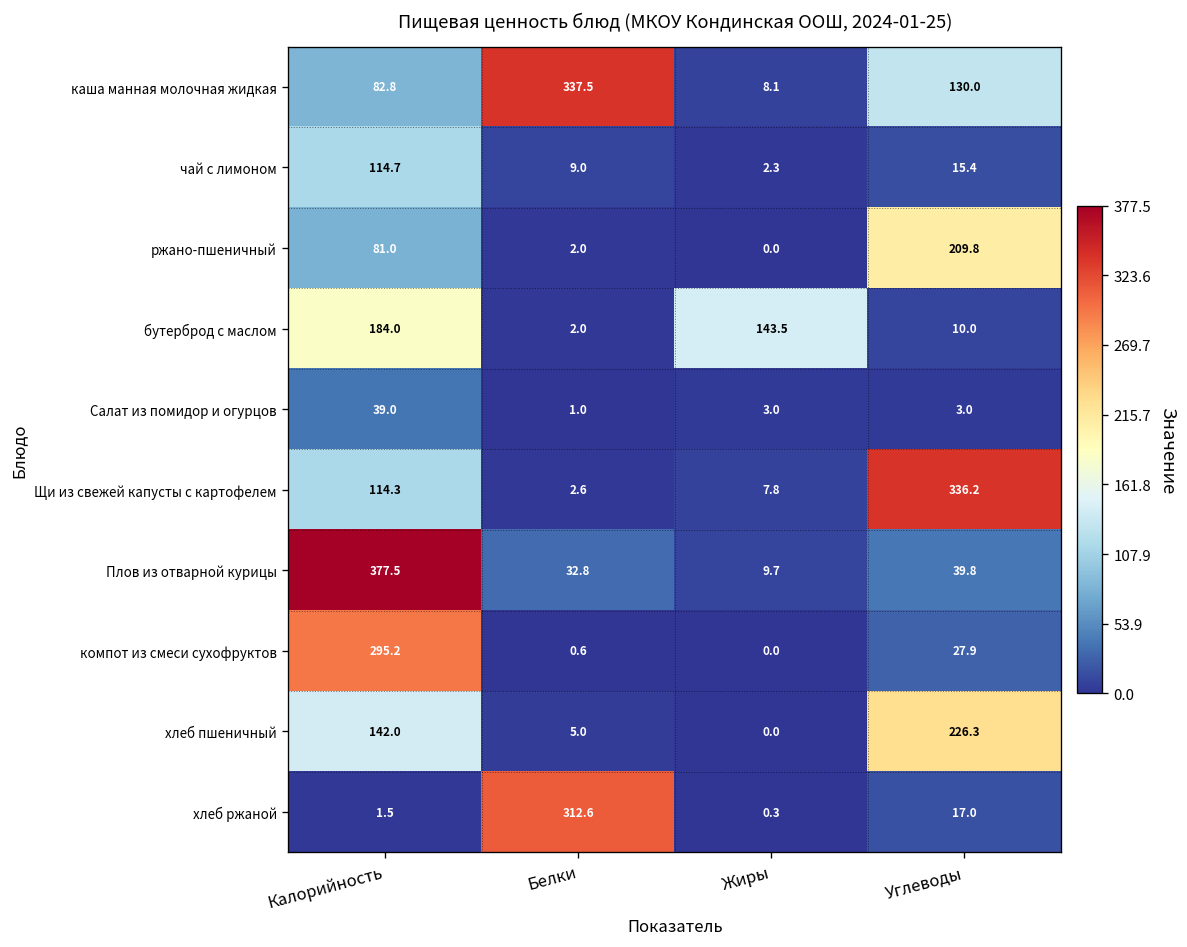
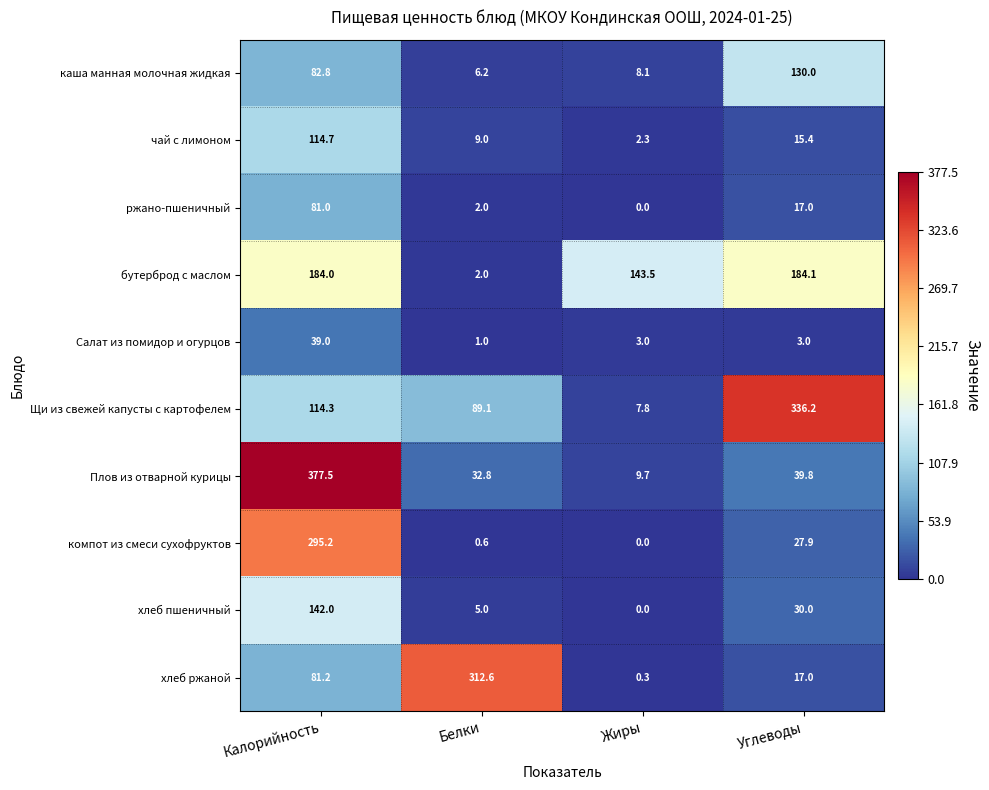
каша манная молочная жидкая, Белки: 337.5 -> 6.2
ржано-пшеничный, Углеводы: 209.8 -> 17.0
бутерброд с маслом, Углеводы: 10.0 -> 184.1
Щи из свежей капусты с картофелем, Белки: 2.6 -> 89.1
хлеб пшеничный, Углеводы: 226.3 -> 30.0
хлеб ржаной, Калорийность: 1.5 -> 81.2
